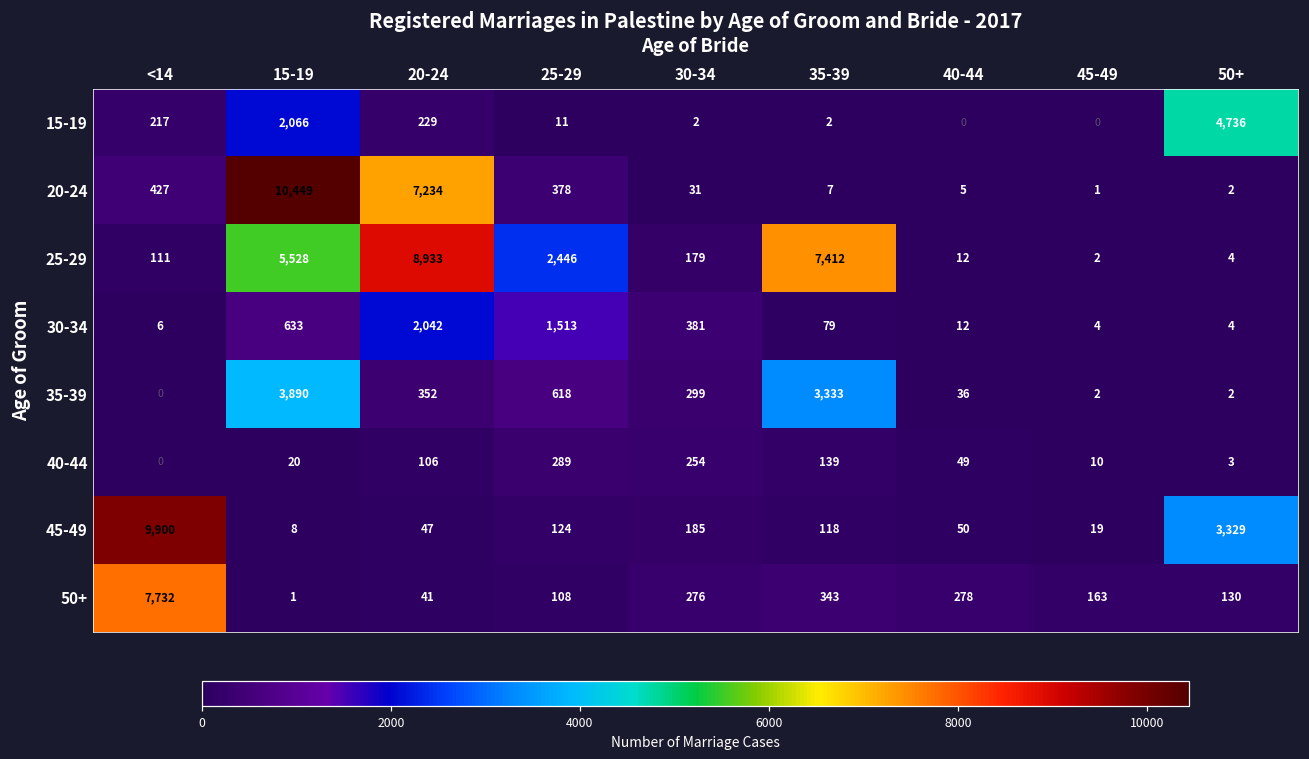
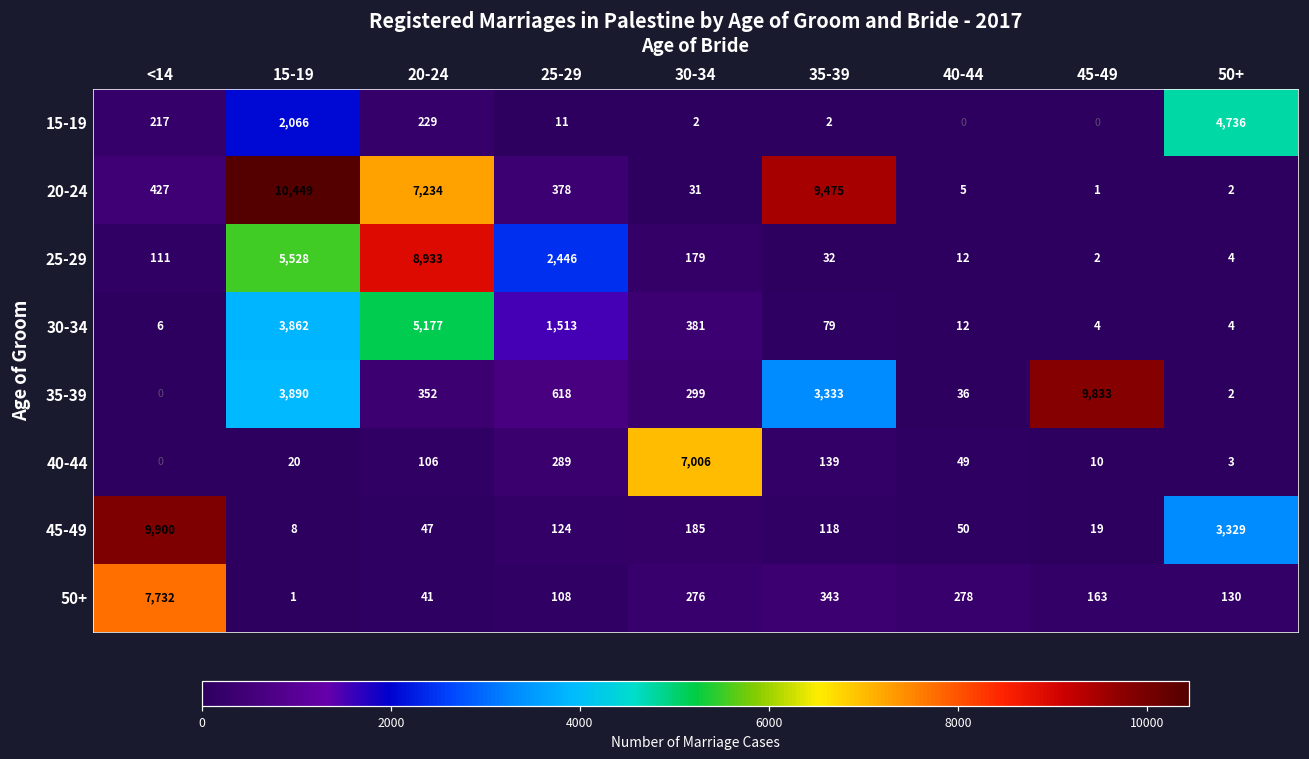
20-24, 35-39: 7 -> 9,475
25-29, 35-39: 7,412 -> 32
30-34, 15-19: 633 -> 3,862
30-34, 20-24: 2,042 -> 5,177
35-39, 45-49: 2 -> 9,833
40-44, 30-34: 254 -> 7,006
